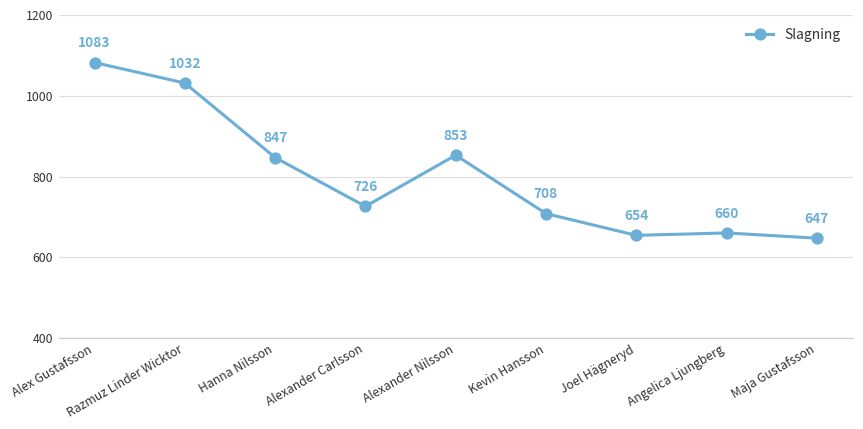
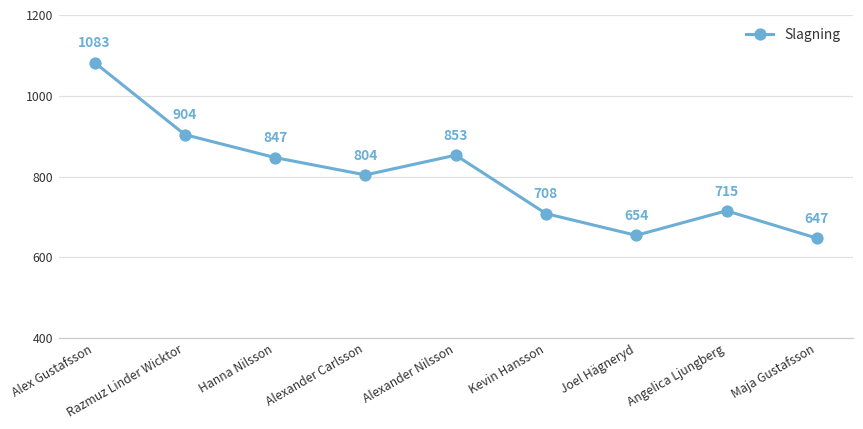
Razmuz Linder Wicktor: 1032 -> 904
Alexander Carlsson: 726 -> 804
Angelica Ljungberg: 660 -> 715
